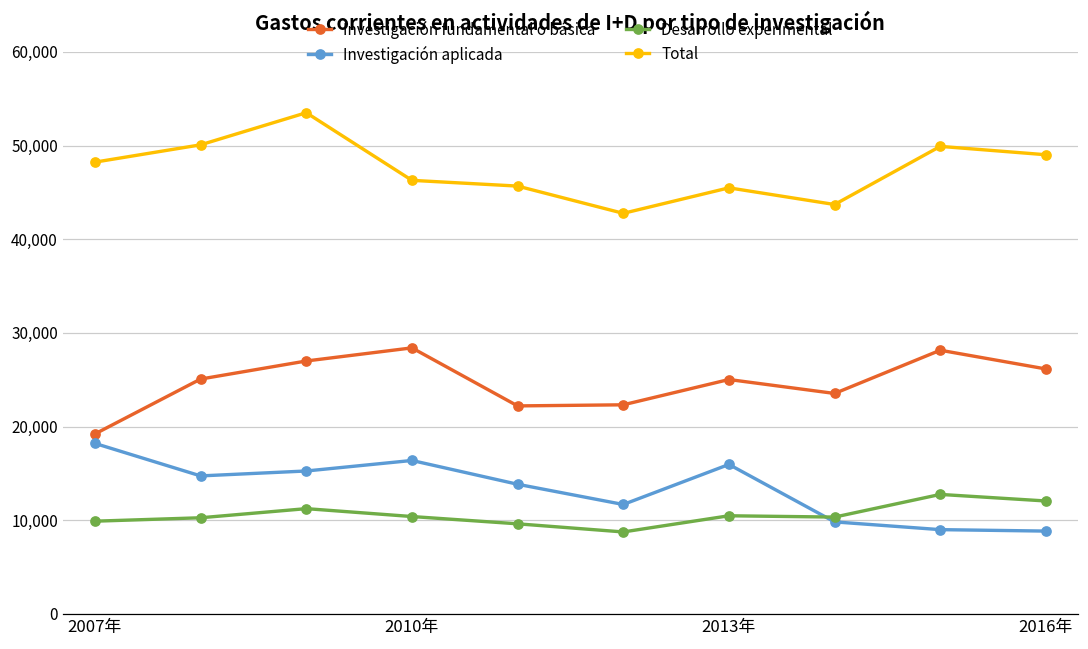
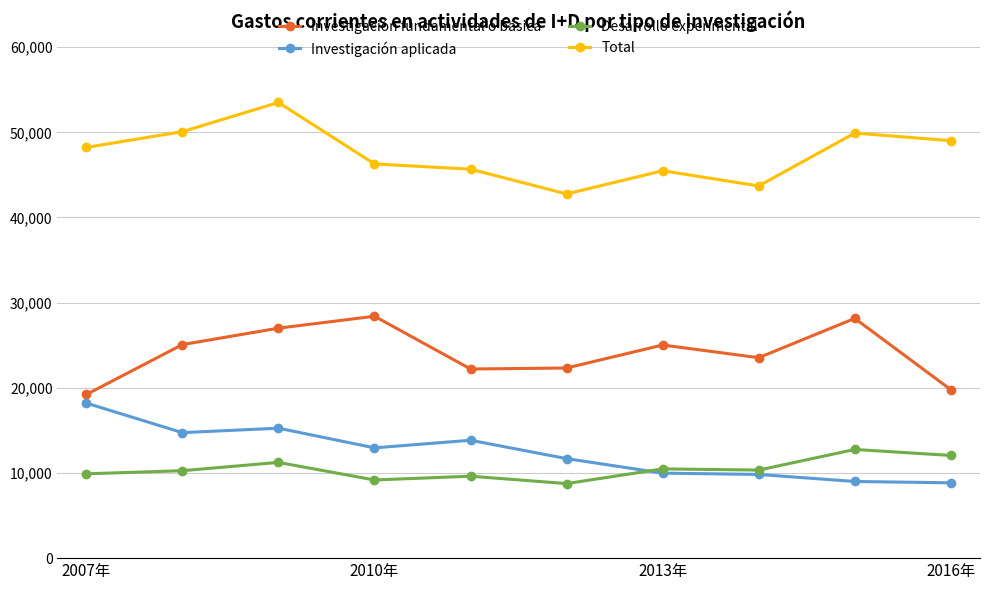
Investigación aplicada, 2010年: 16,000 -> 13,000
Desarrollo experimental, 2010年: 10,000 -> 9,000
Investigación aplicada, 2013年: 16,000 -> 10,000
Investigación fundamental o básica, 2016年: 26,000 -> 20,000
